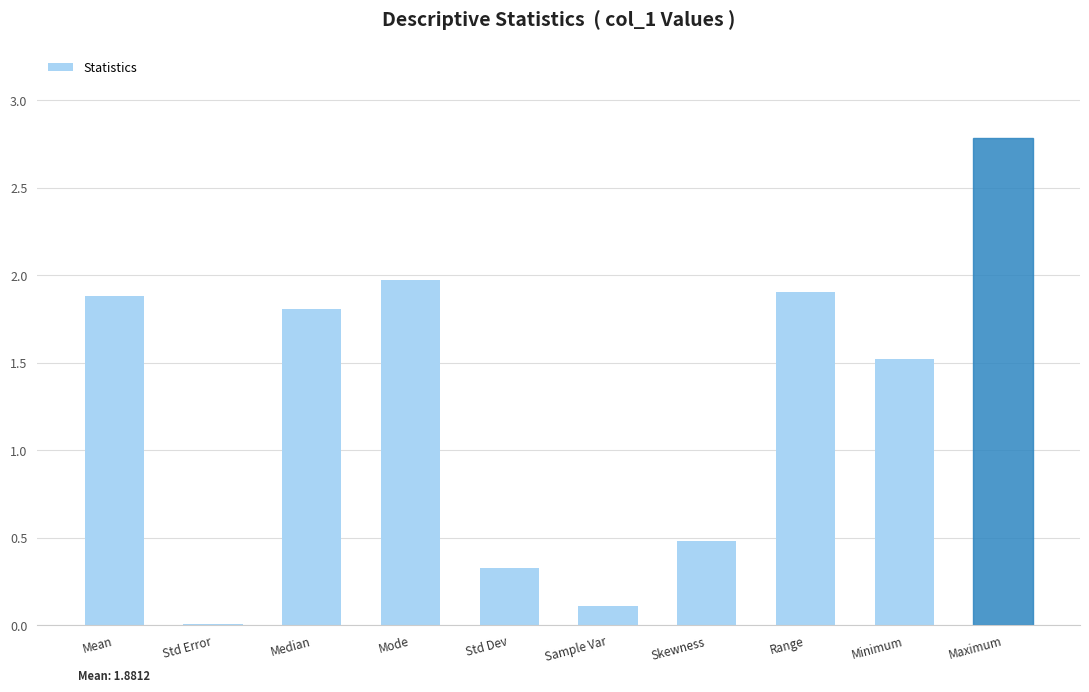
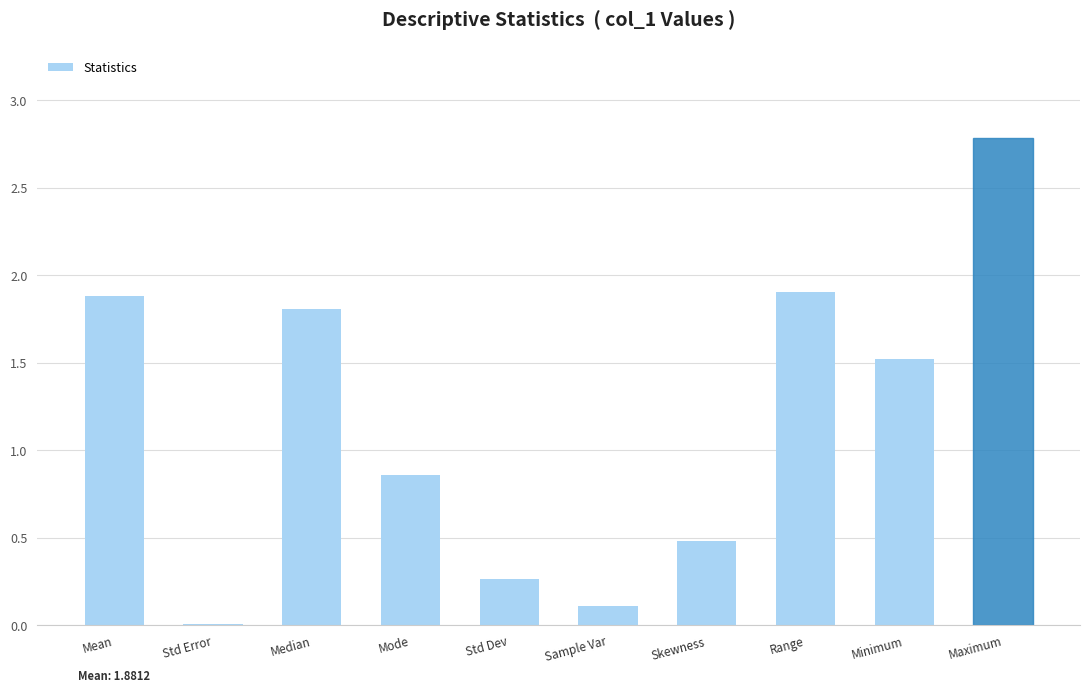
Mode: 1.97 -> 0.86
Std Dev: 0.33 -> 0.26
